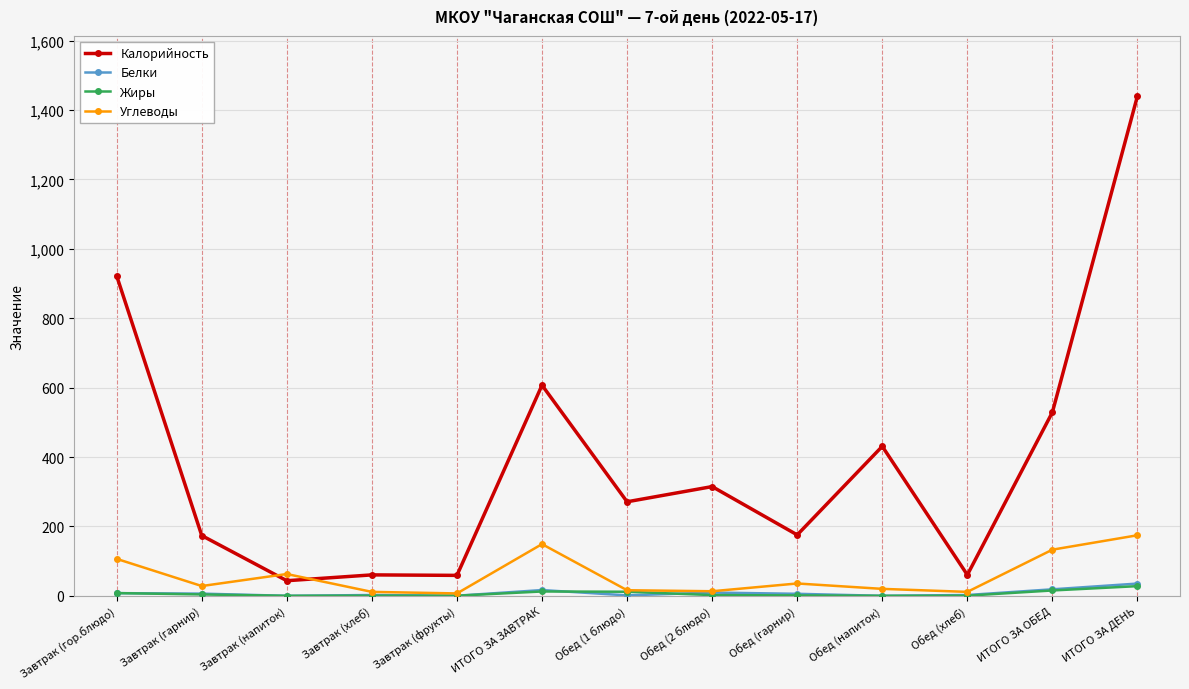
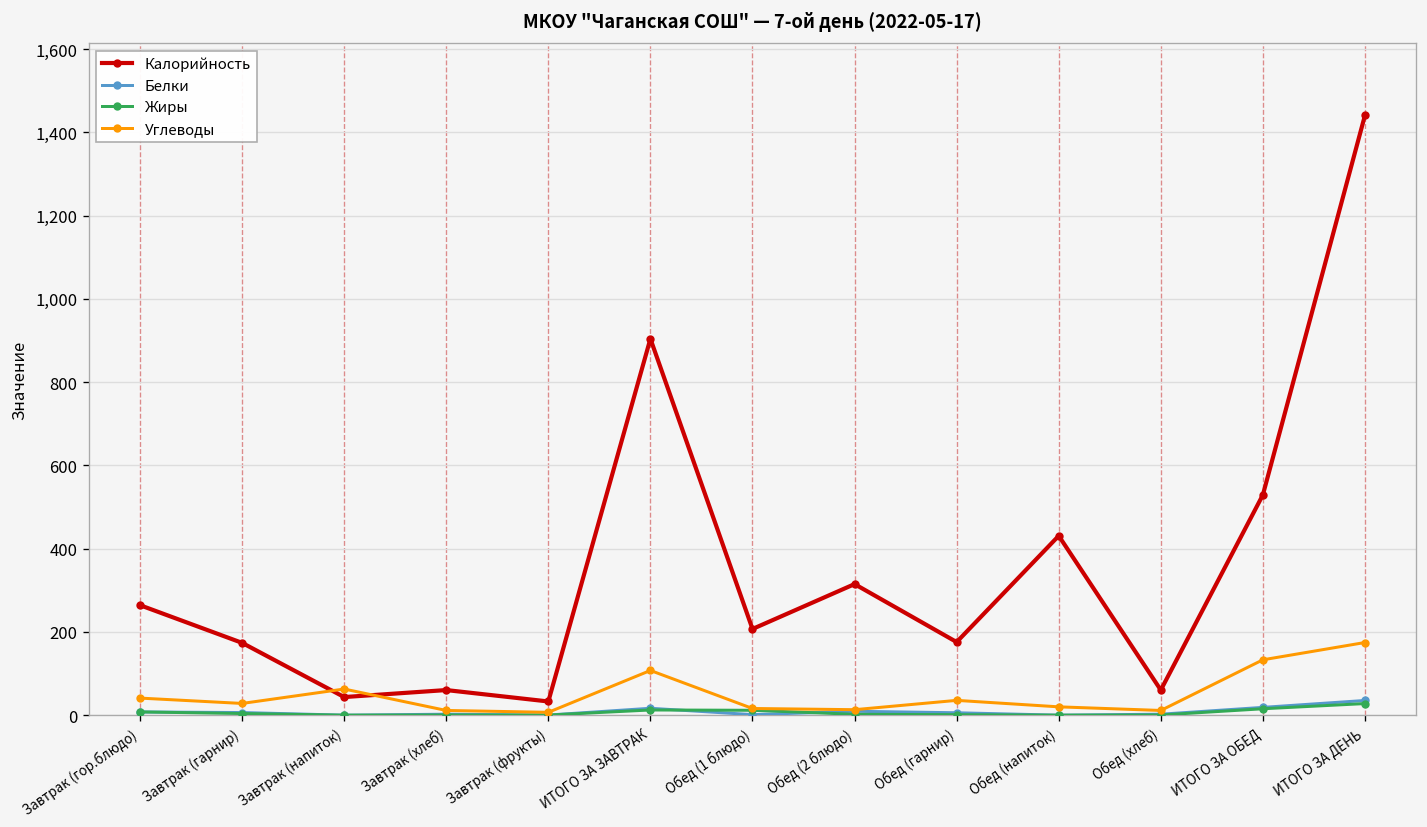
Калорийность, Завтрак (гор.блюдо): 920 -> 260
Углеводы, Завтрак (гор.блюдо): 110 -> 40
Калорийность, Завтрак (фрукты): 60 -> 30
Калорийность, ИТОГО ЗА ЗАВТРАК: 610 -> 900
Углеводы, ИТОГО ЗА ЗАВТРАК: 150 -> 110
Калорийность, Обед (1 блюдо): 270 -> 210
